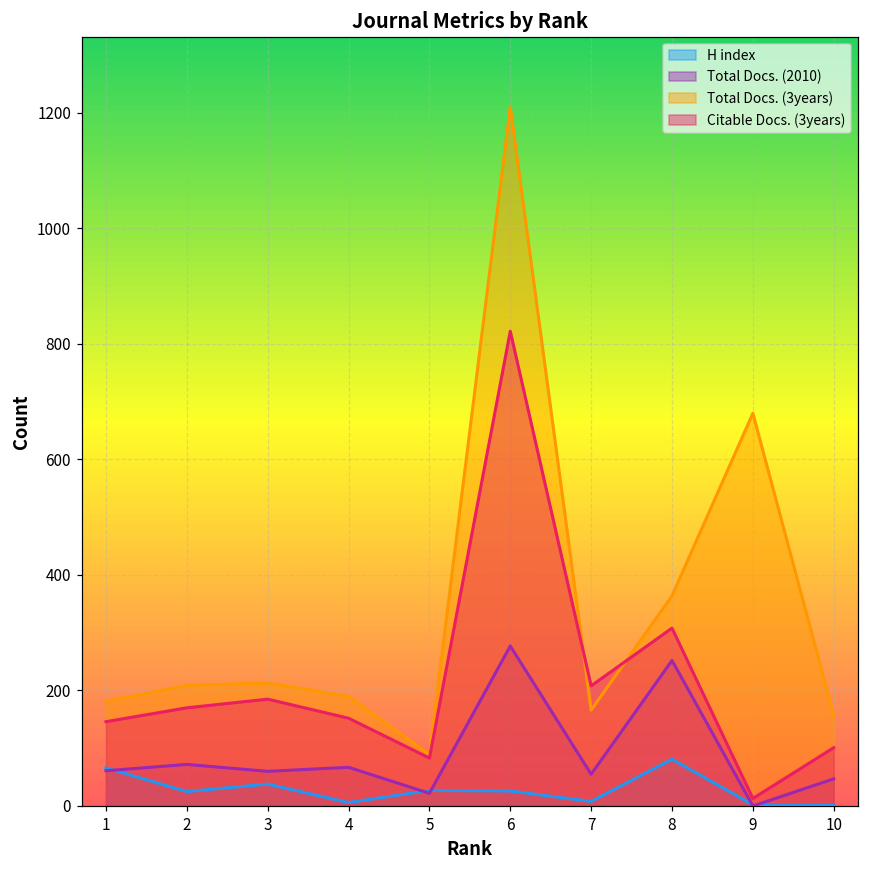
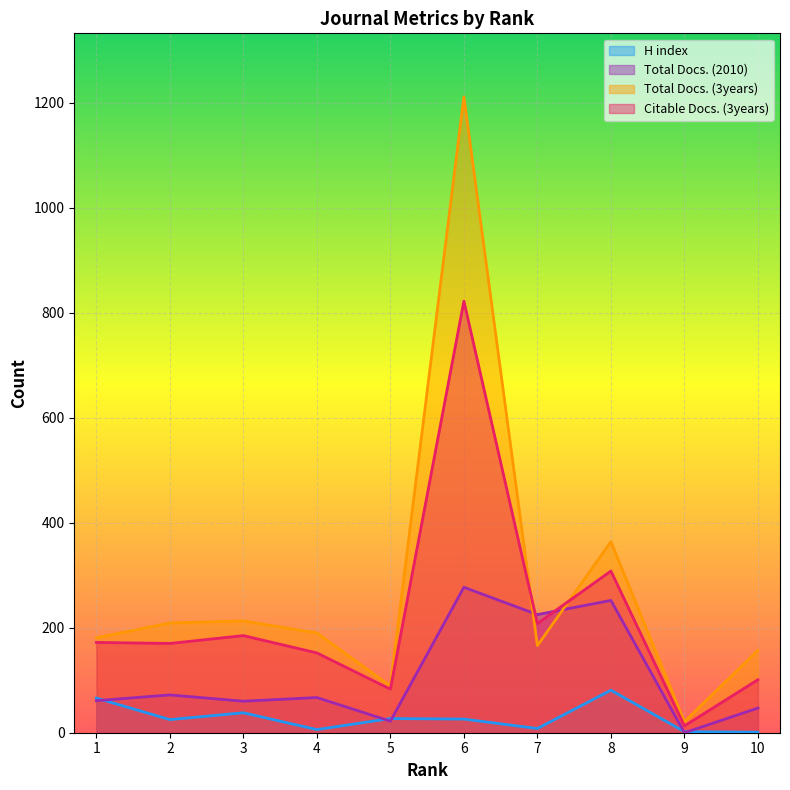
Citable Docs. (3years), 1: 150 -> 170
Total Docs. (2010), 7: 60 -> 230
Total Docs. (3years), 9: 680 -> 20
